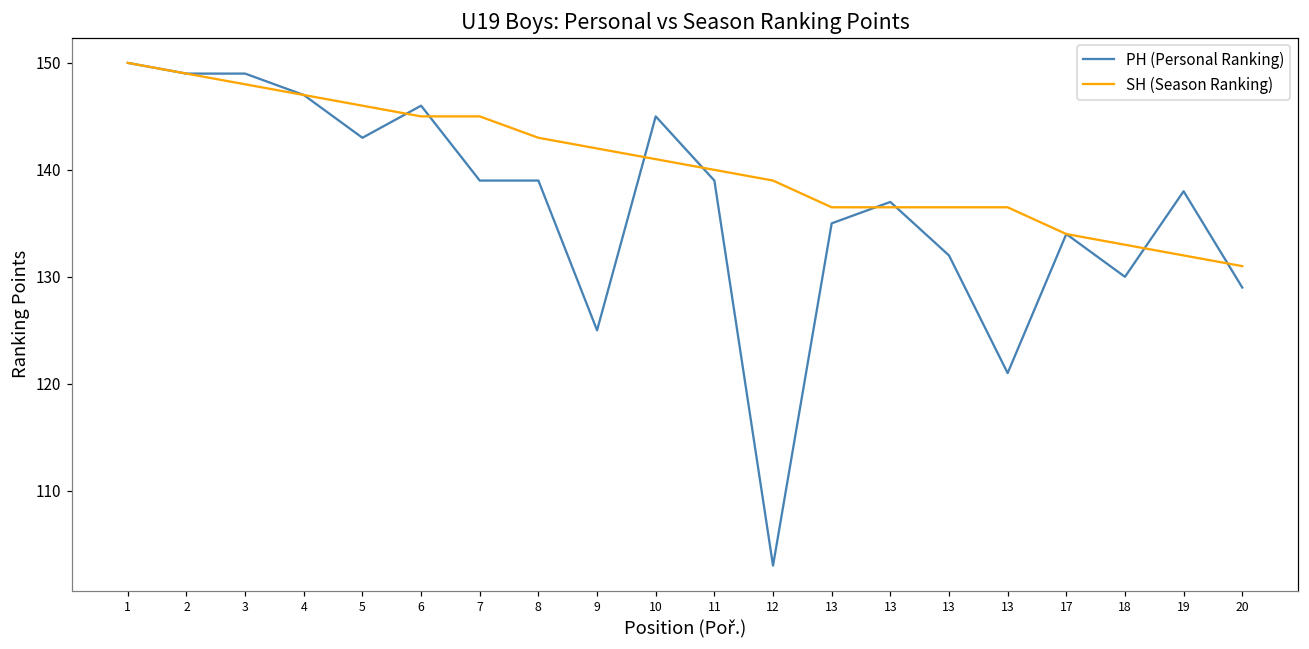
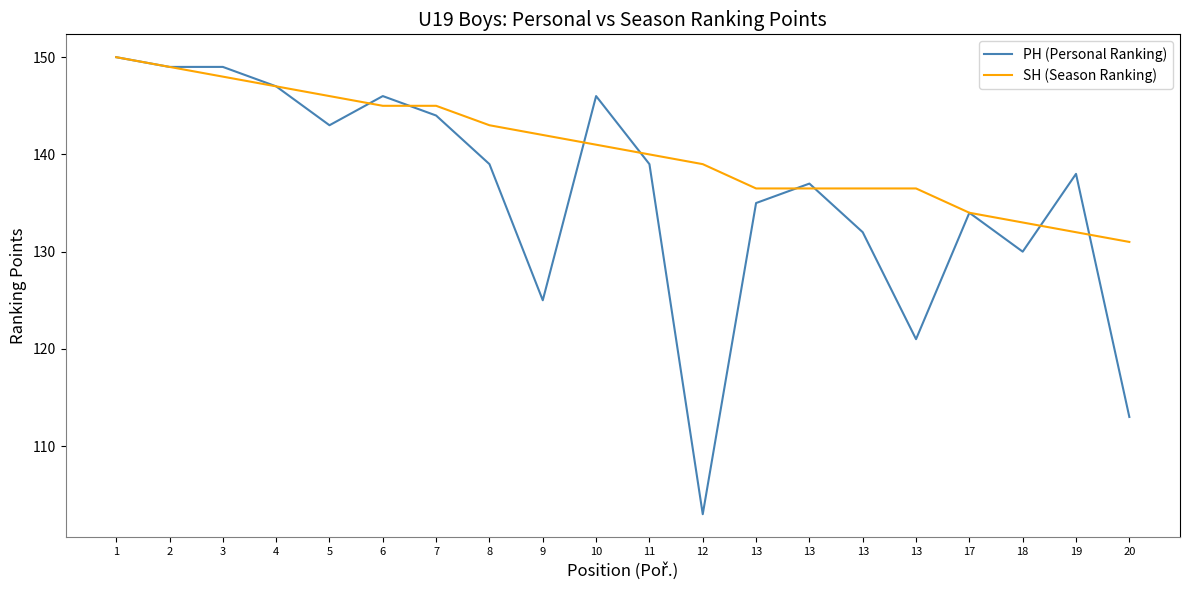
PH (Personal Ranking), 7: 139 -> 144
PH (Personal Ranking), 10: 145 -> 146
PH (Personal Ranking), 20: 129 -> 113
